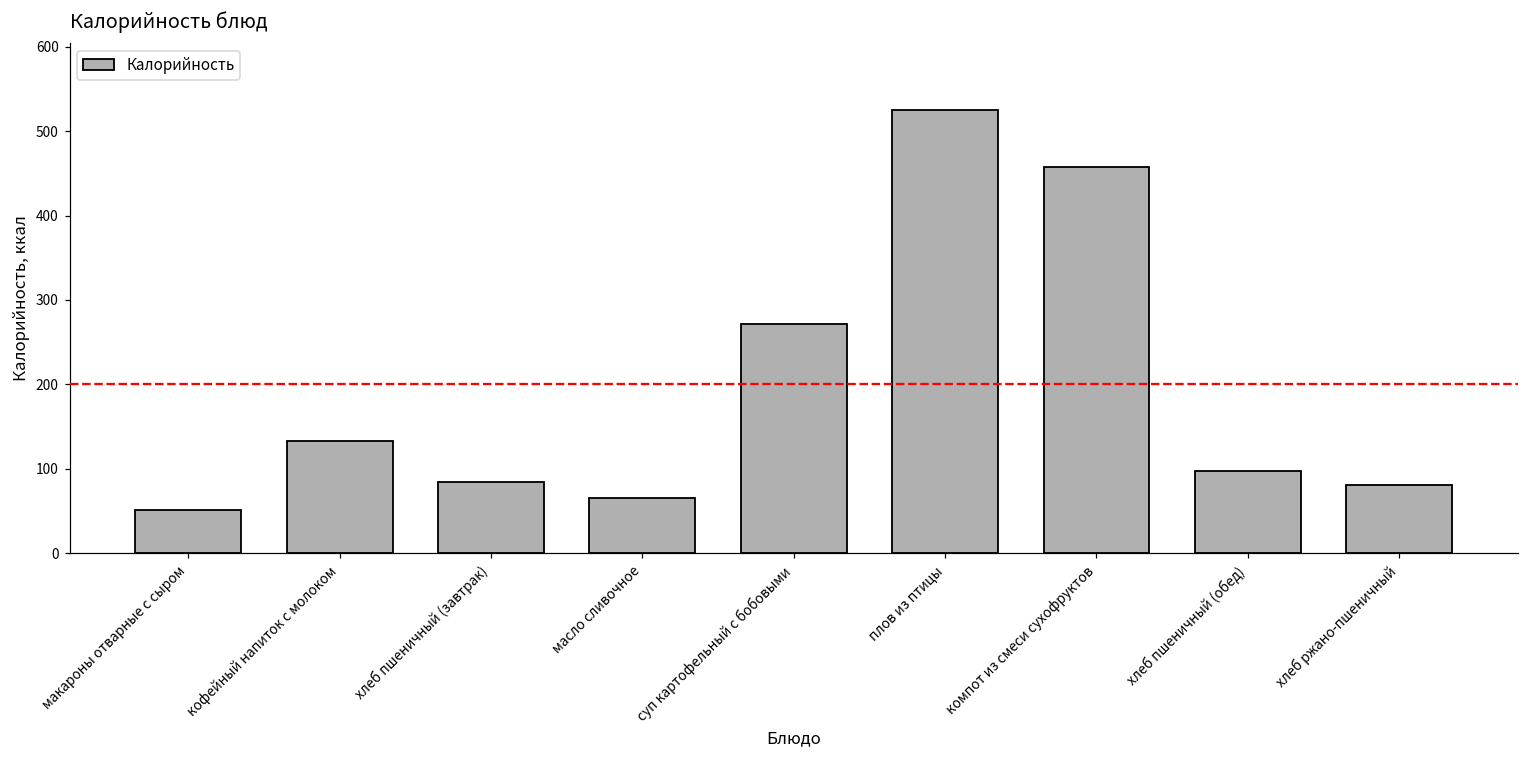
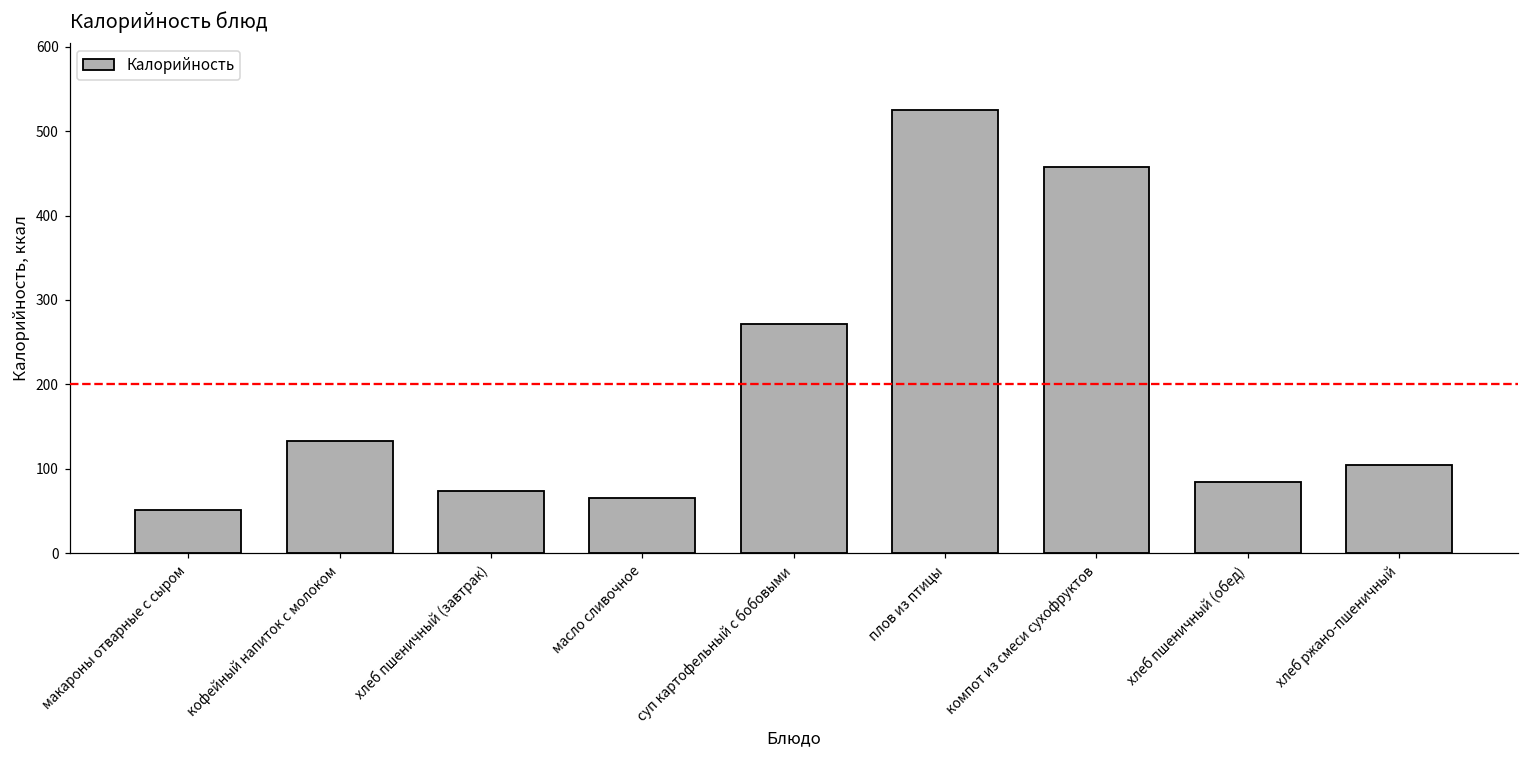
хлеб пшеничный (завтрак): 80 -> 70
хлеб пшеничный (обед): 100 -> 80
хлеб ржано-пшеничный: 80 -> 100
